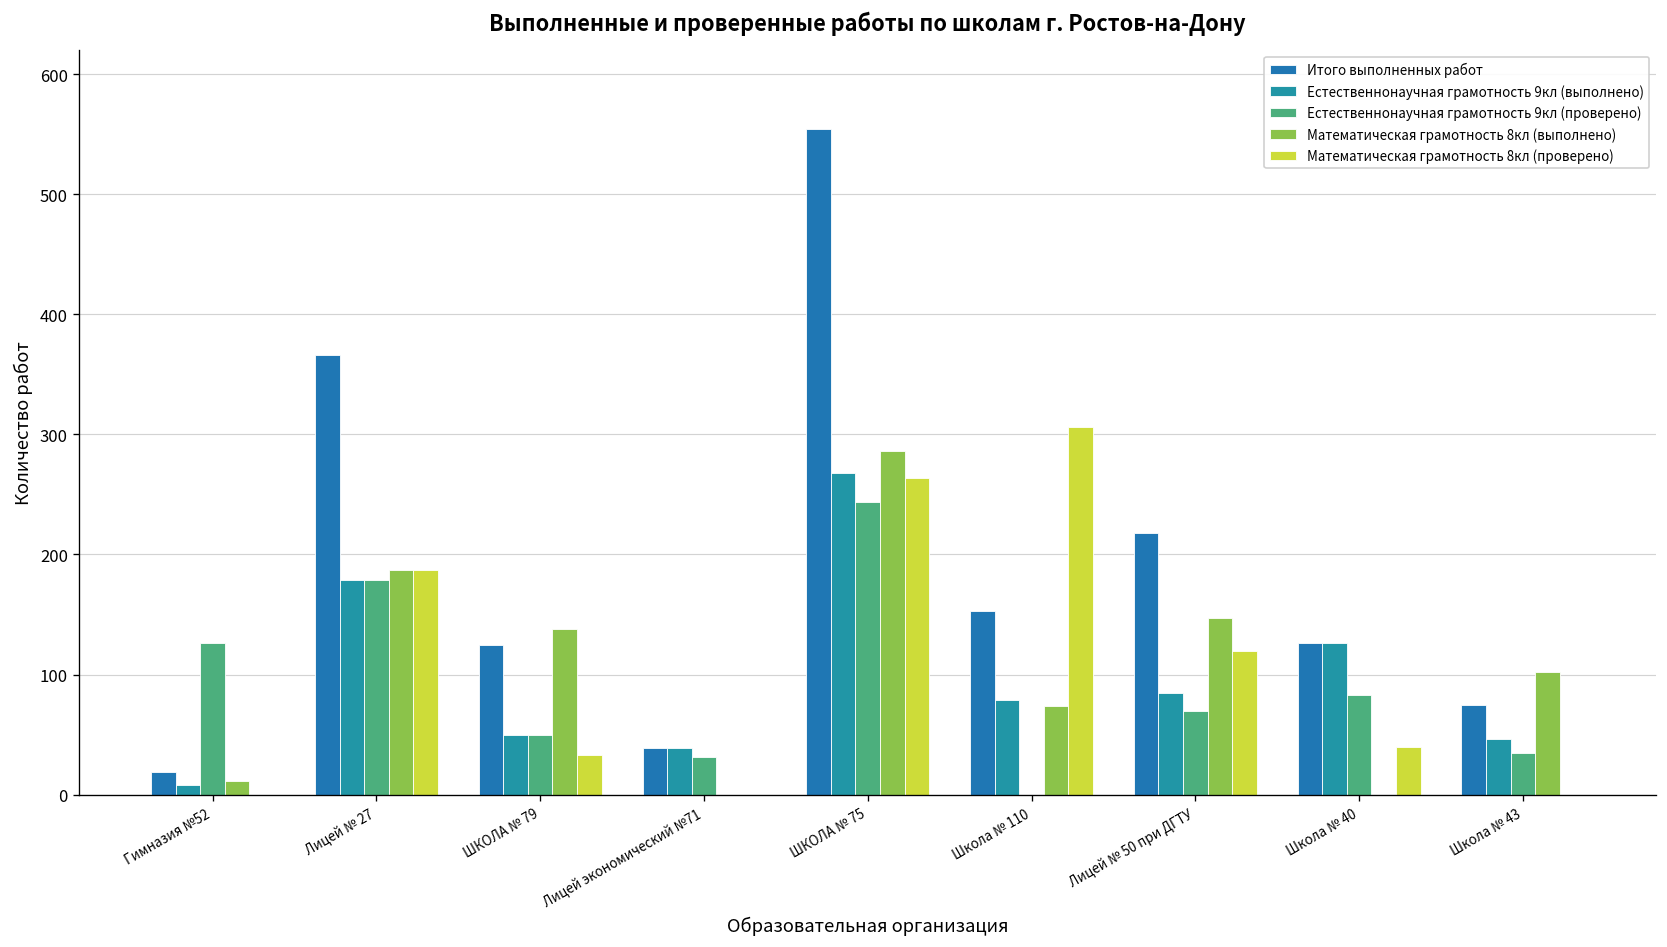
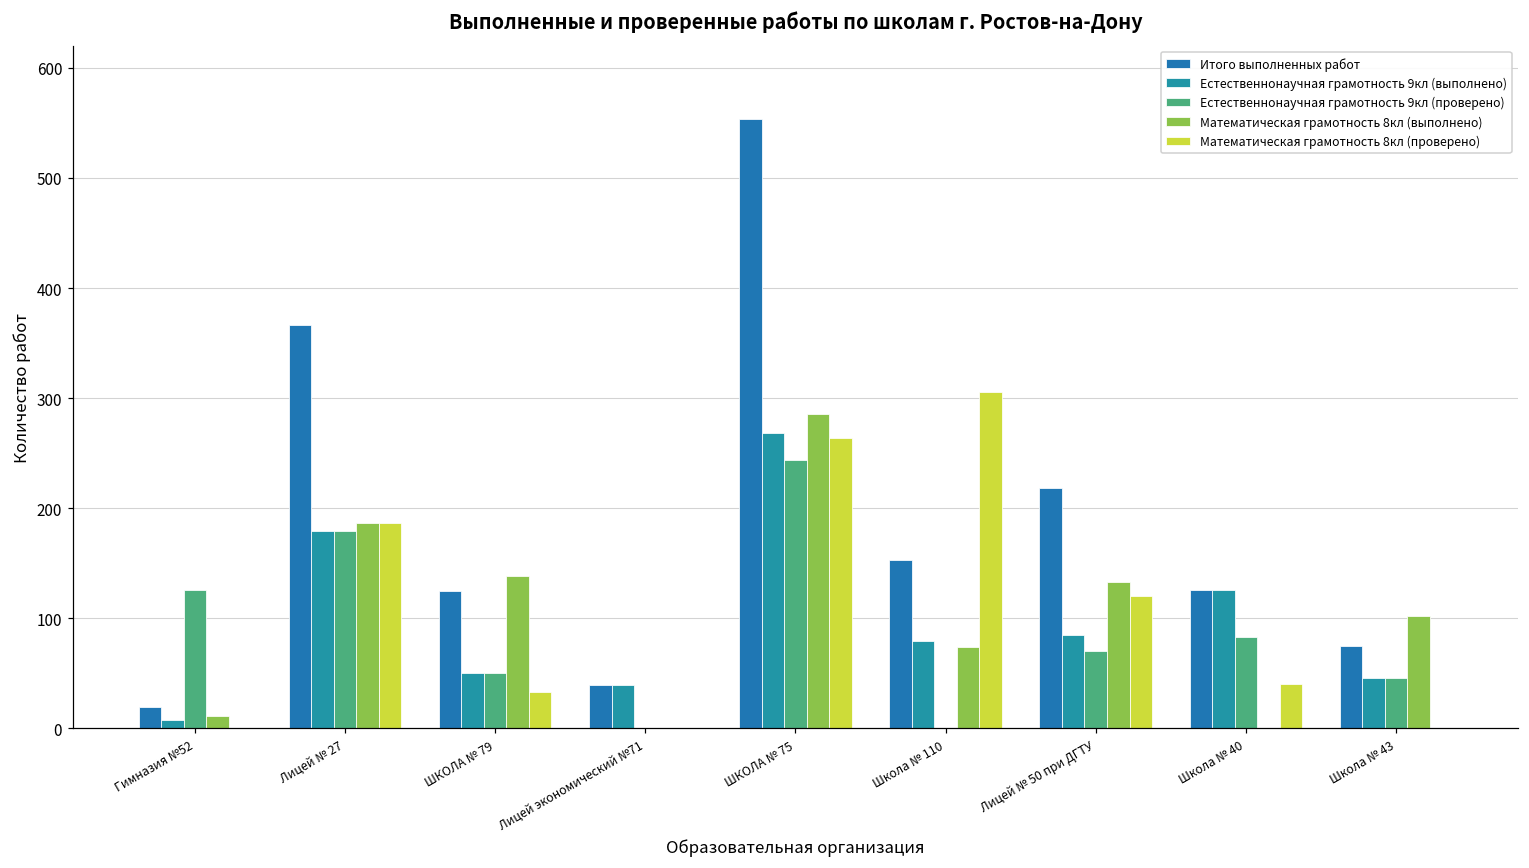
Естественнонаучная грамотность 9кл (проверено), Лицей экономический №71: 31 -> 0
Математическая грамотность 8кл (выполнено), Лицей № 50 при ДГТУ: 147 -> 133
Естественнонаучная грамотность 9кл (проверено), Школа № 43: 35 -> 46
